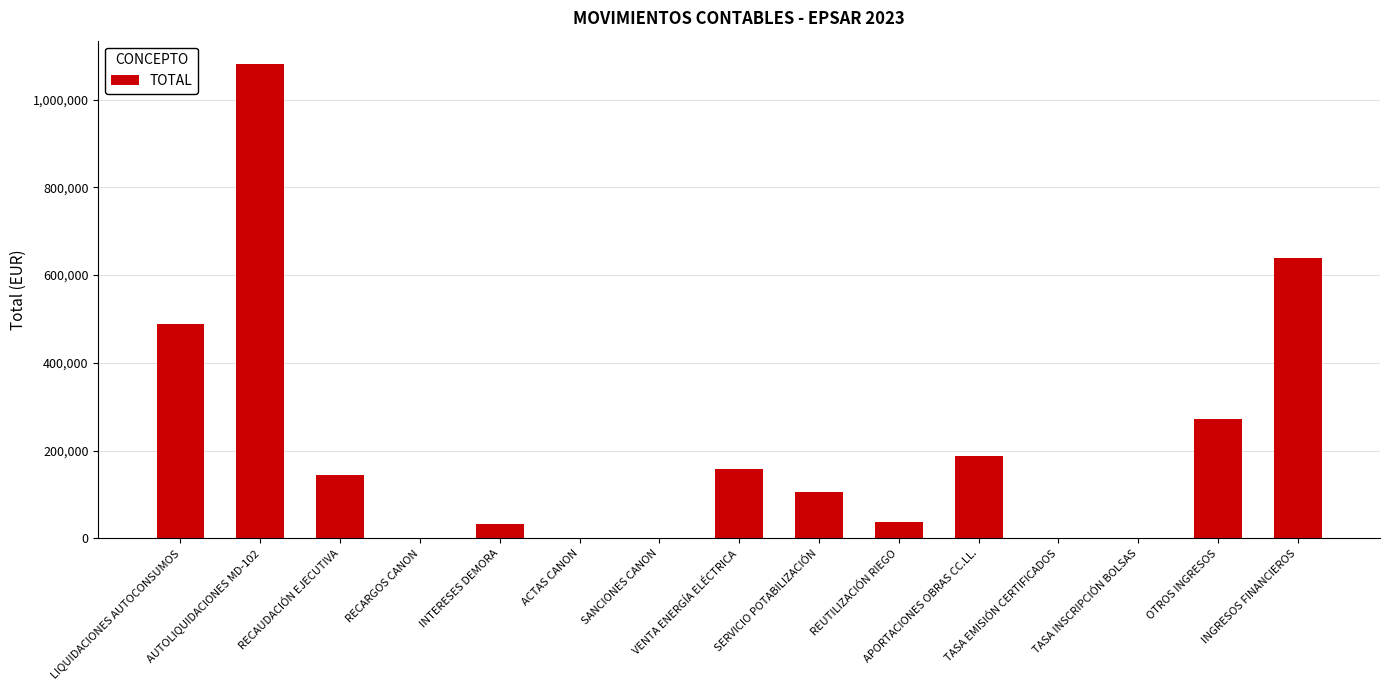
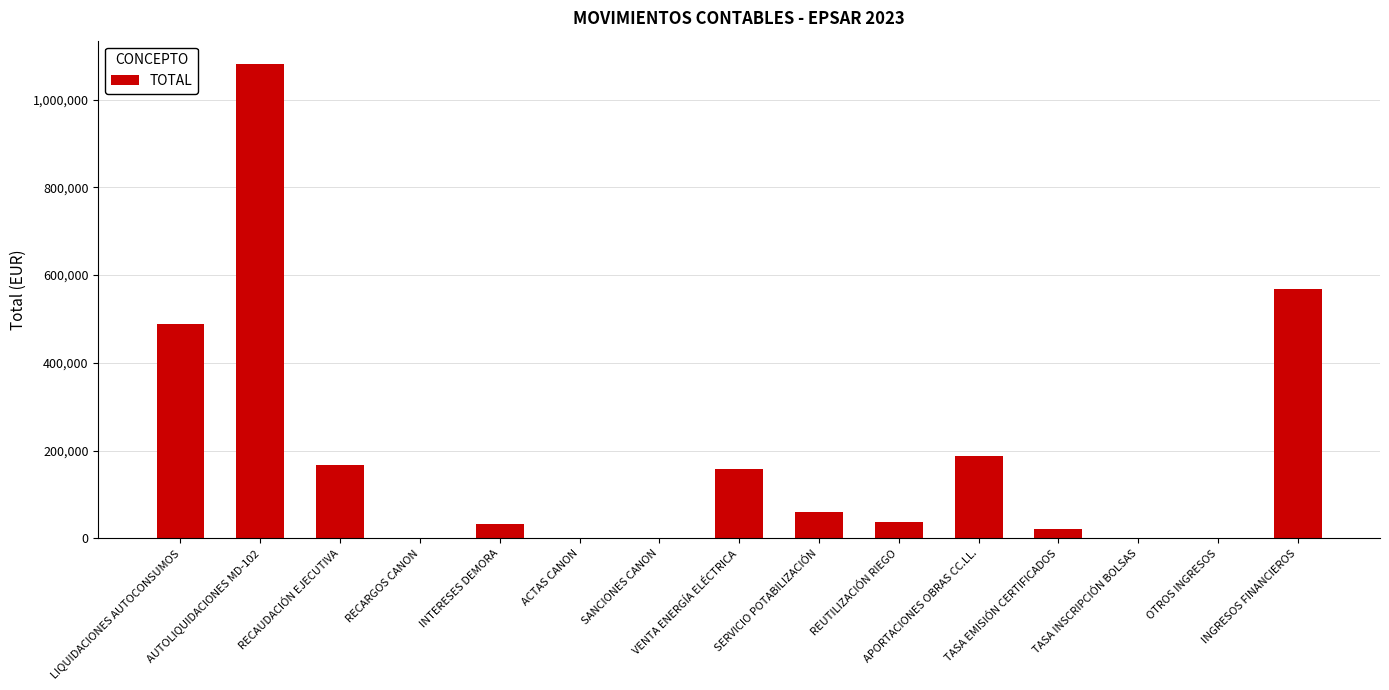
RECAUDACIÓN EJECUTIVA: 150,000 -> 170,000
SERVICIO POTABILIZACIÓN: 110,000 -> 60,000
TASA EMISIÓN CERTIFICADOS: 0 -> 20,000
OTROS INGRESOS: 270,000 -> 0
INGRESOS FINANCIEROS: 640,000 -> 570,000
